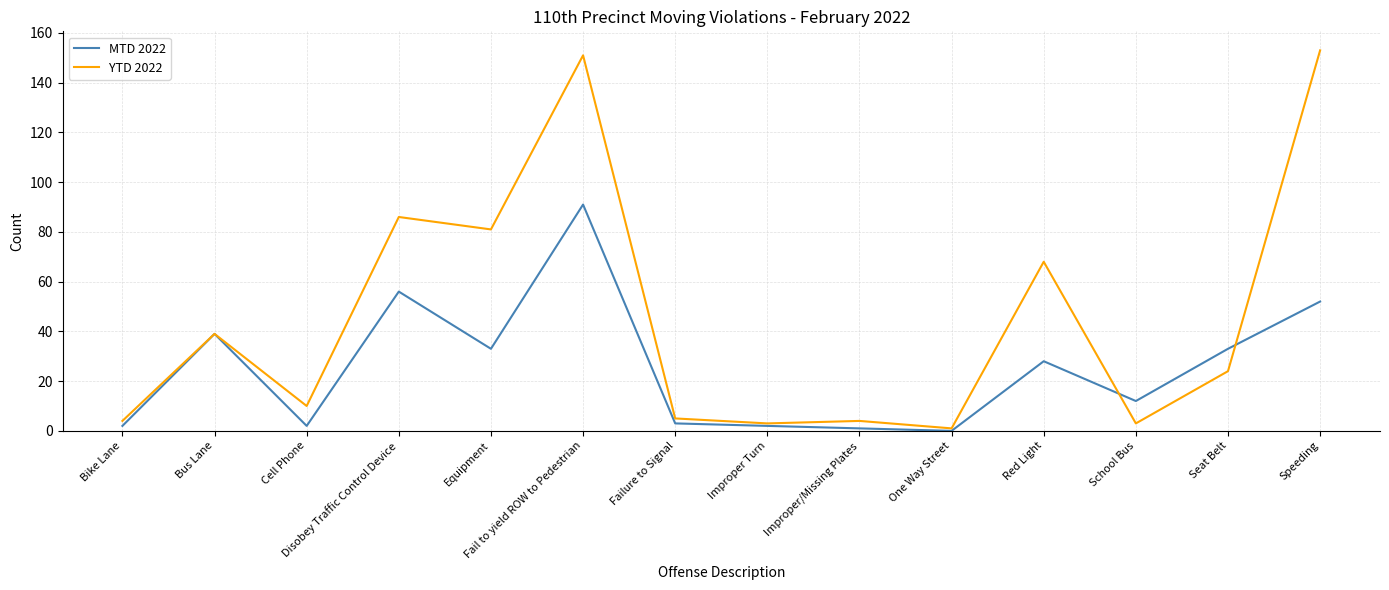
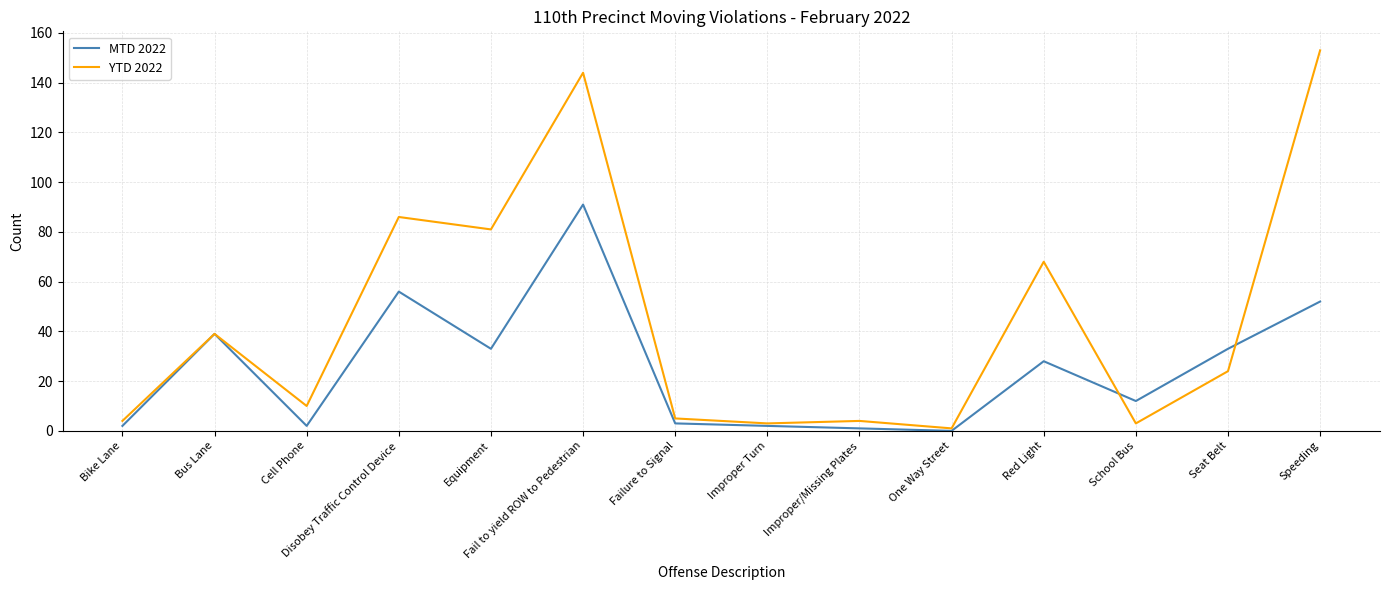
YTD 2022, Fail to yield ROW to Pedestrian: 151 -> 144
